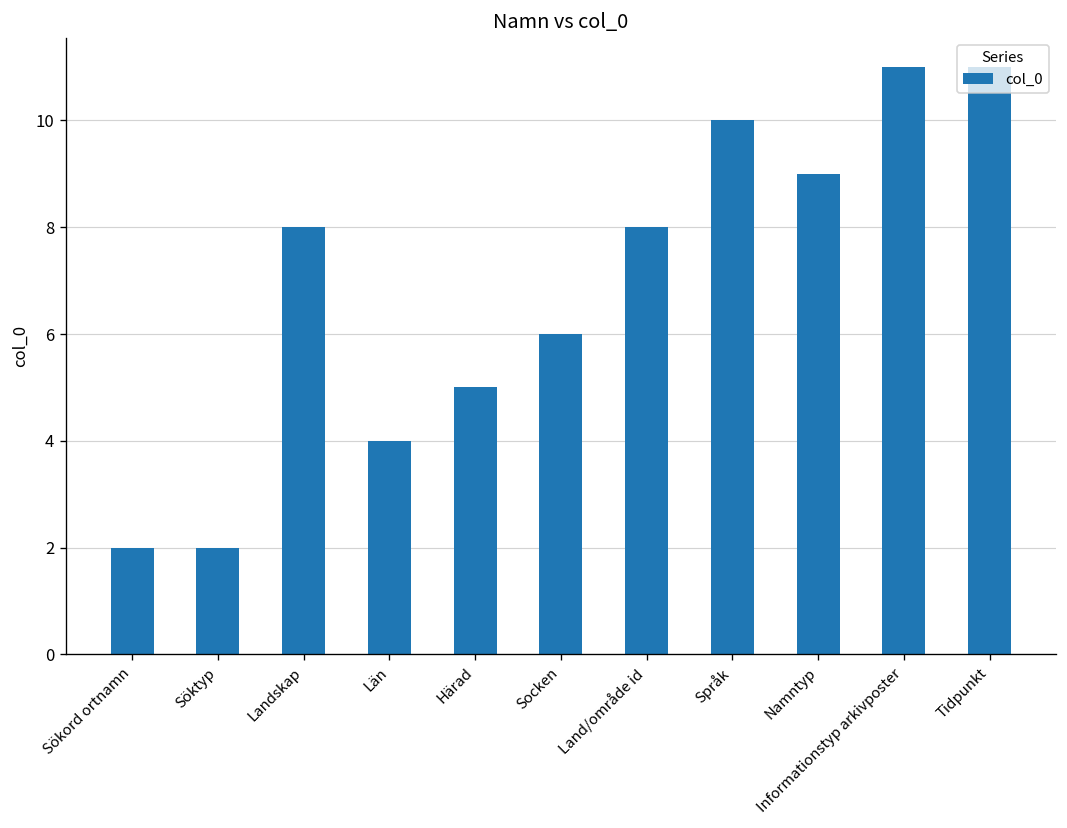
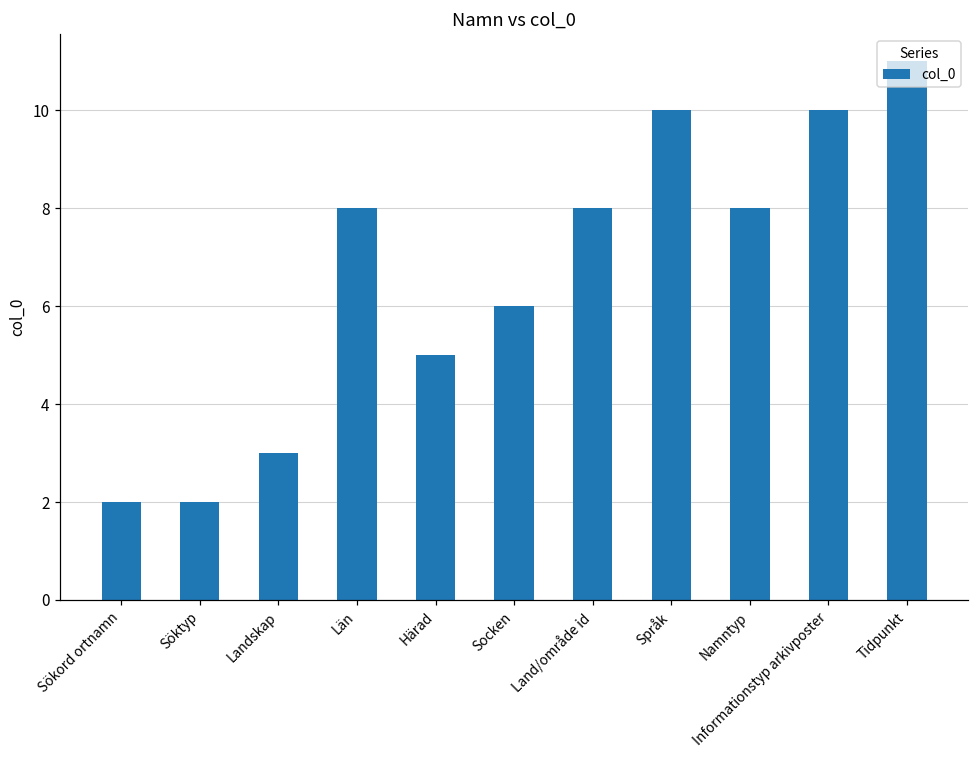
Landskap: 8 -> 3
Län: 4 -> 8
Namntyp: 9 -> 8
Informationstyp arkivposter: 11 -> 10
